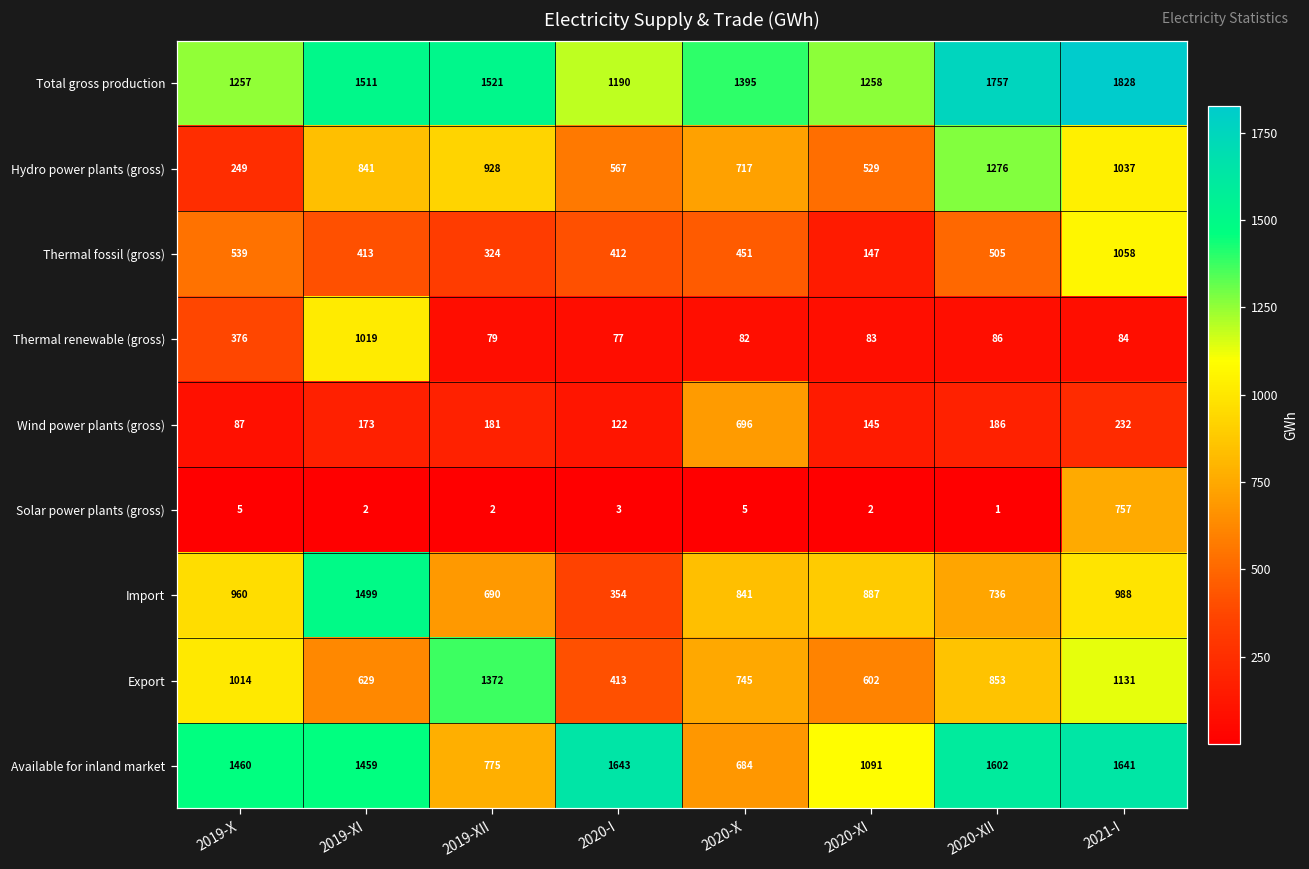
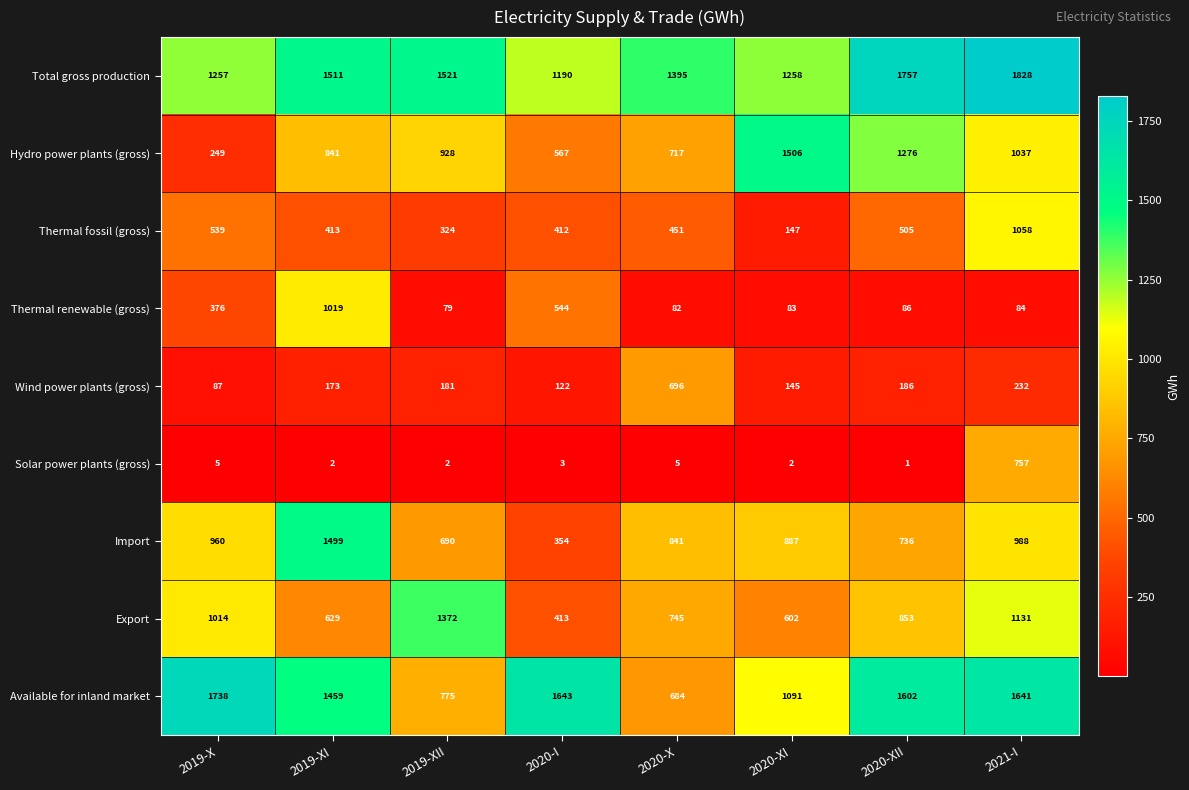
Hydro power plants (gross), 2020-XI: 529 -> 1506
Thermal renewable (gross), 2020-I: 77 -> 544
Available for inland market, 2019-X: 1460 -> 1738
